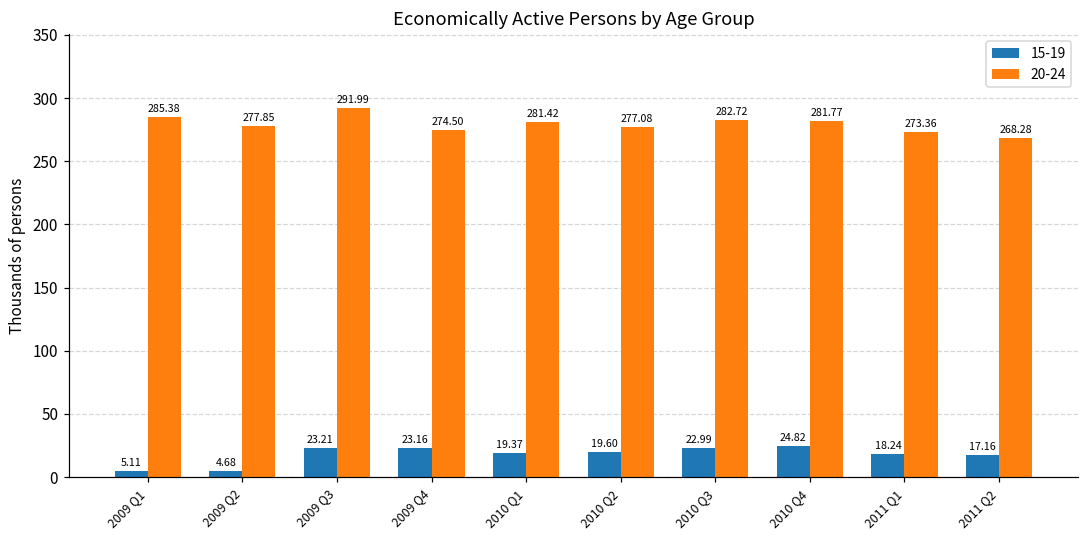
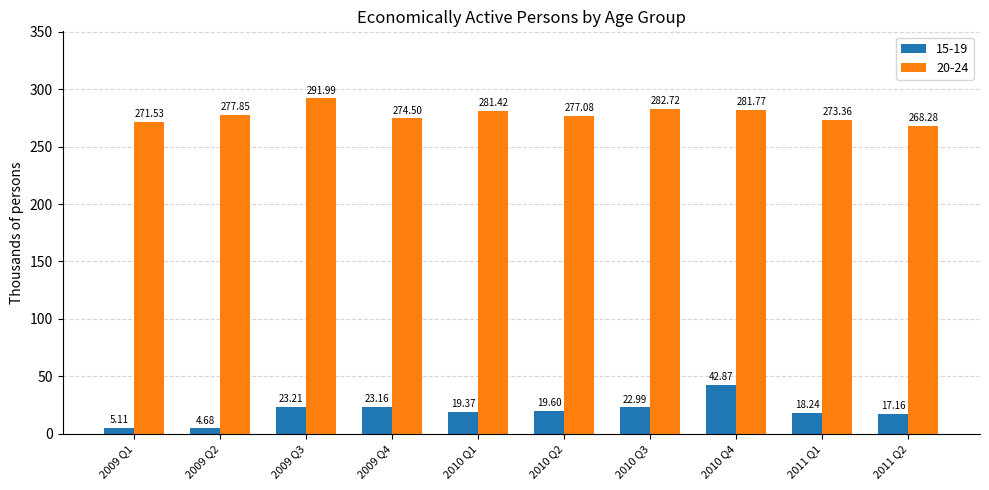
20-24, 2009 Q1: 285.38 -> 271.53
15-19, 2010 Q4: 24.82 -> 42.87
